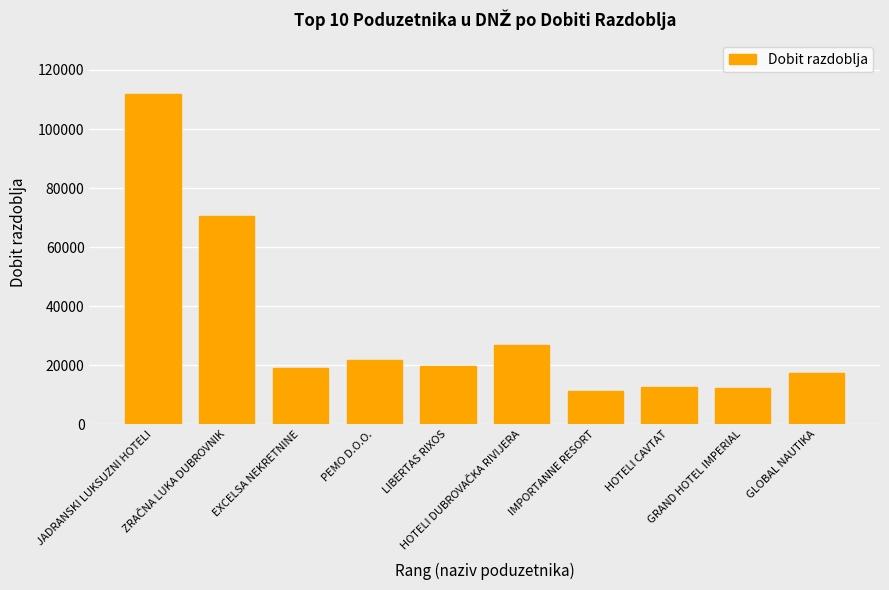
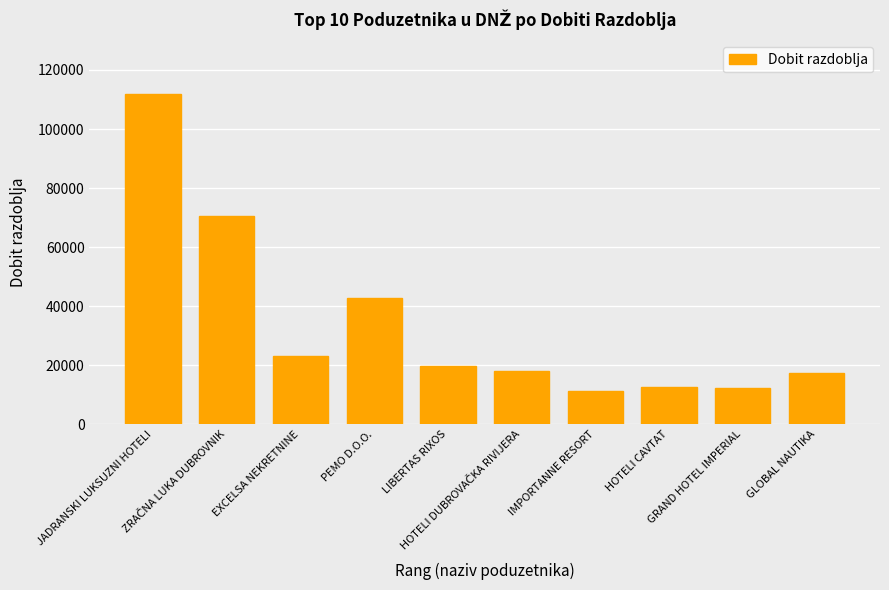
EXCELSA NEKRETNINE: 19000 -> 23000
PEMO D.O.O.: 22000 -> 43000
HOTELI DUBROVAČKA RIVIJERA: 27000 -> 18000
